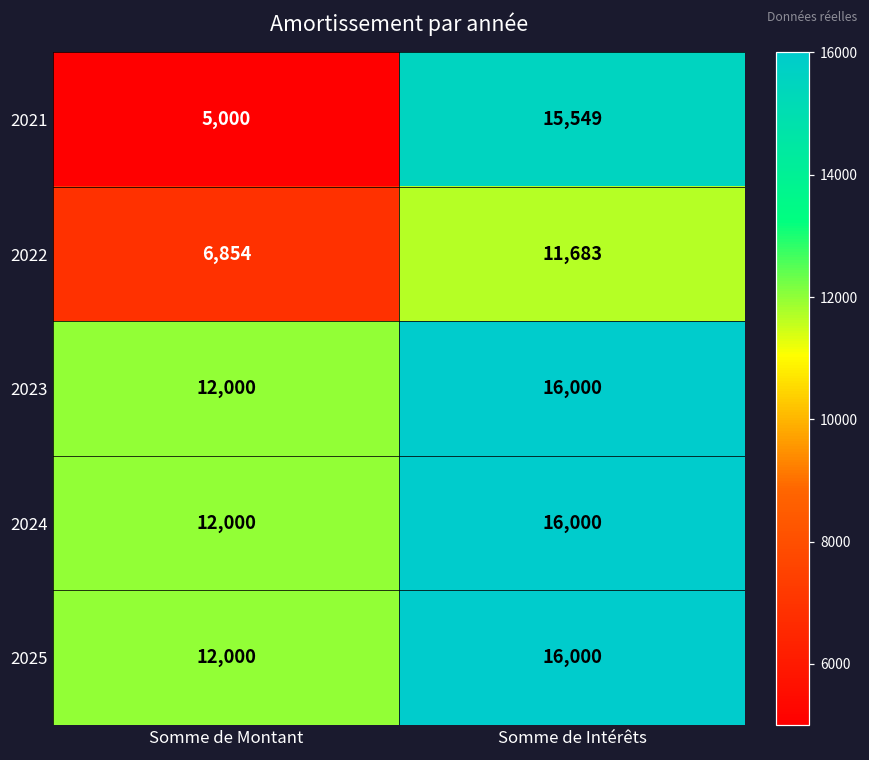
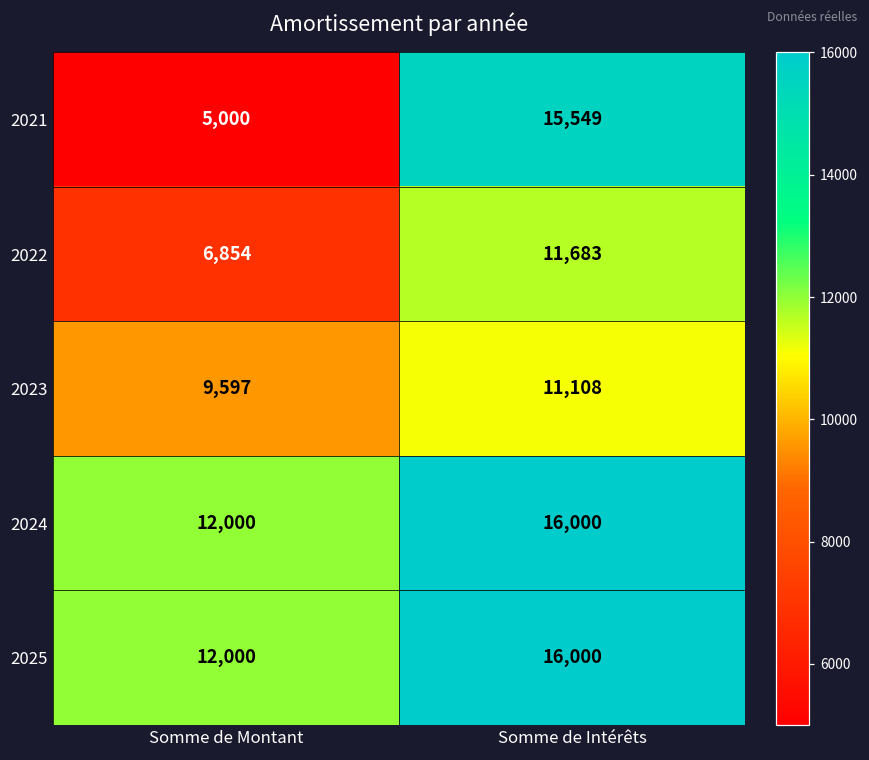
2023, Somme de Montant: 12,000 -> 9,597
2023, Somme de Intérêts: 16,000 -> 11,108
